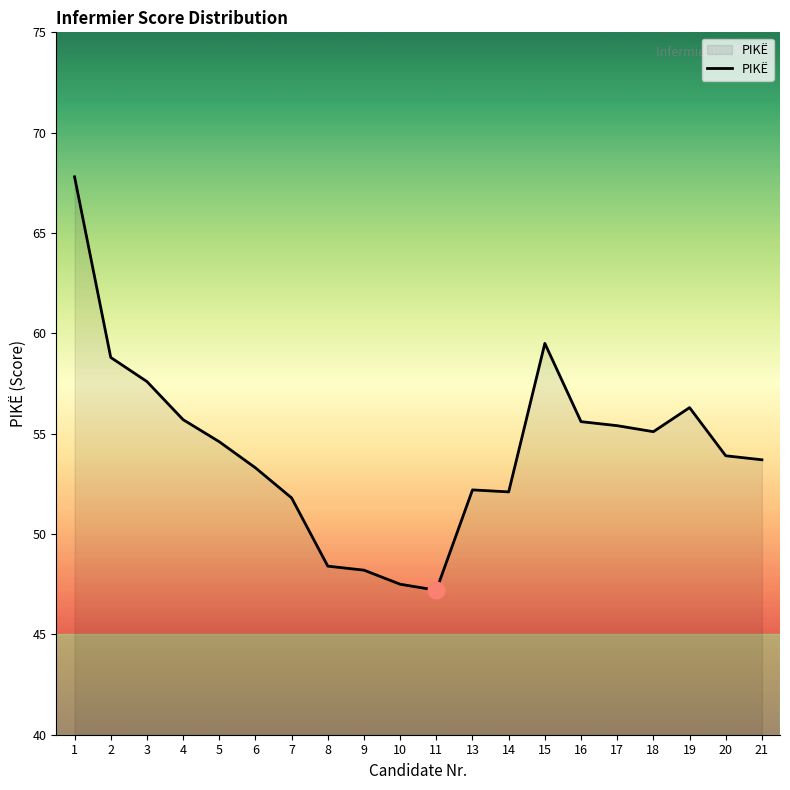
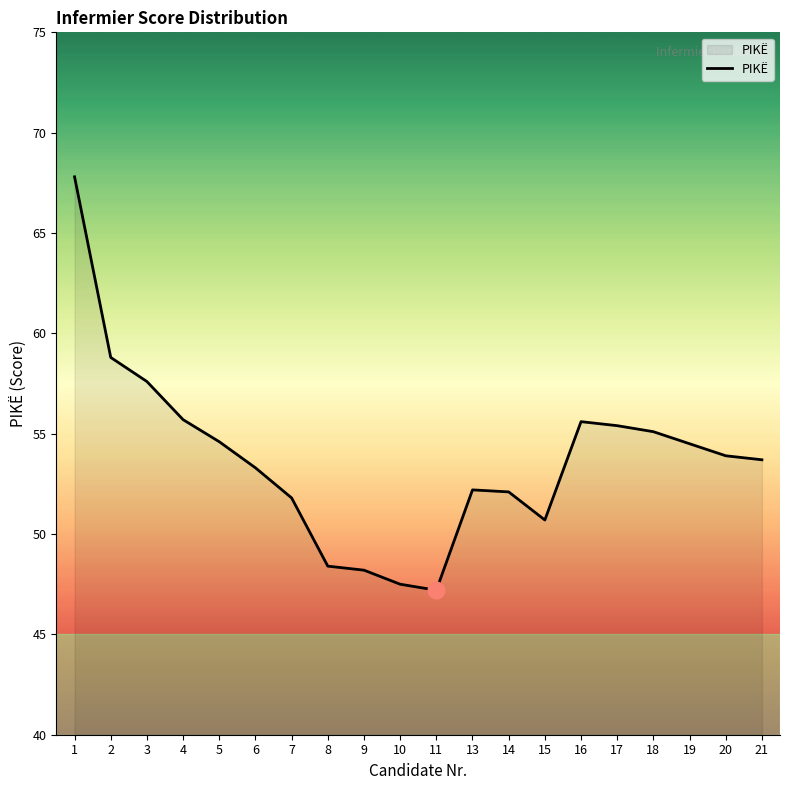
PIKË, 15: 59.5 -> 50.7
PIKË, 19: 56.3 -> 54.5
